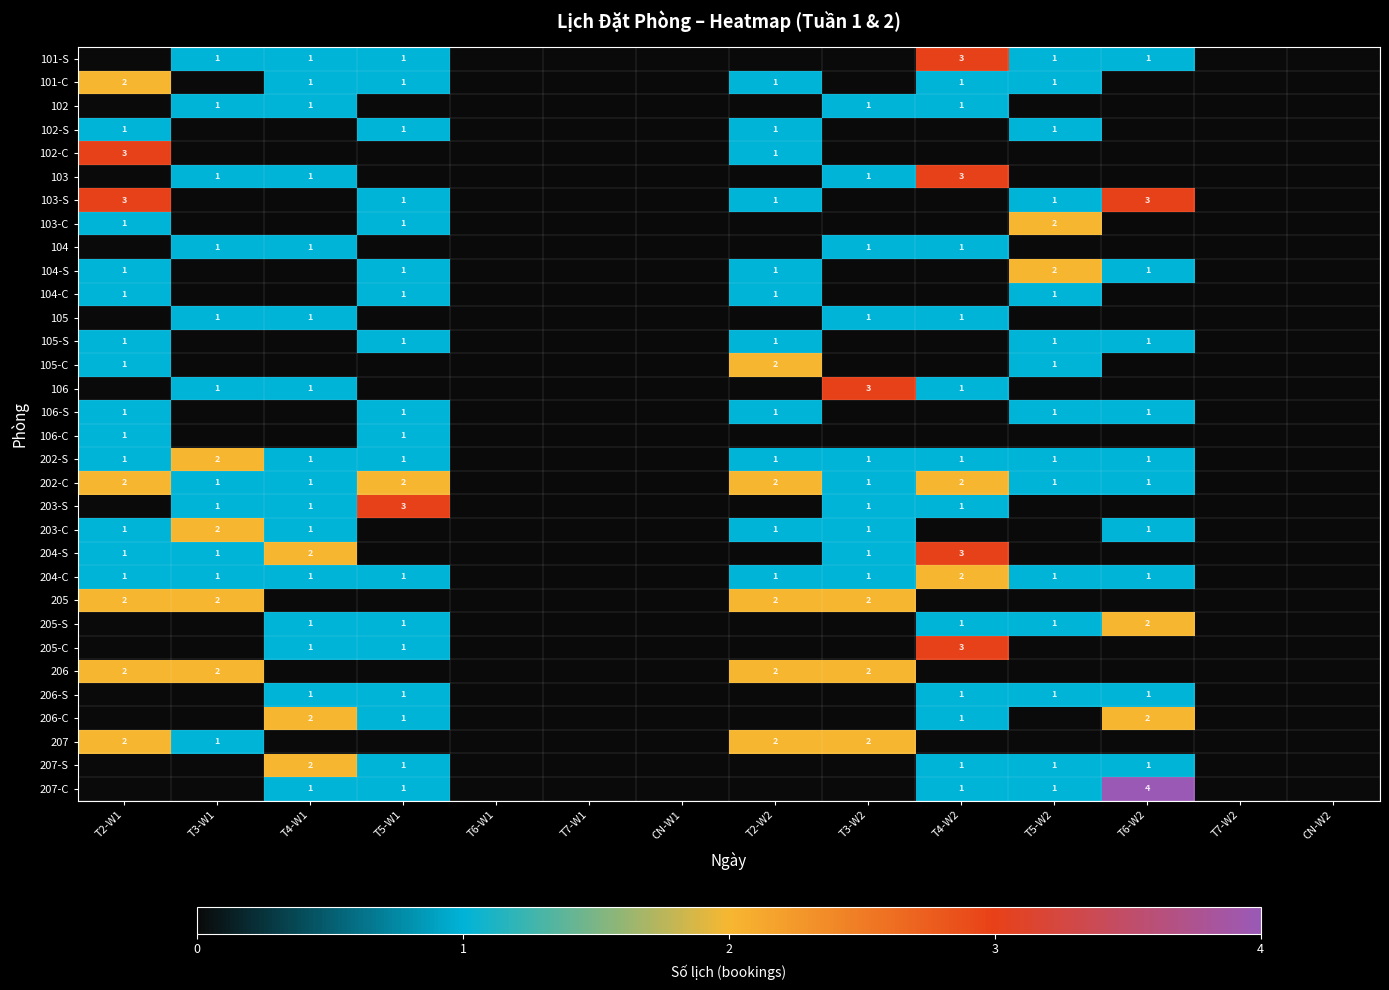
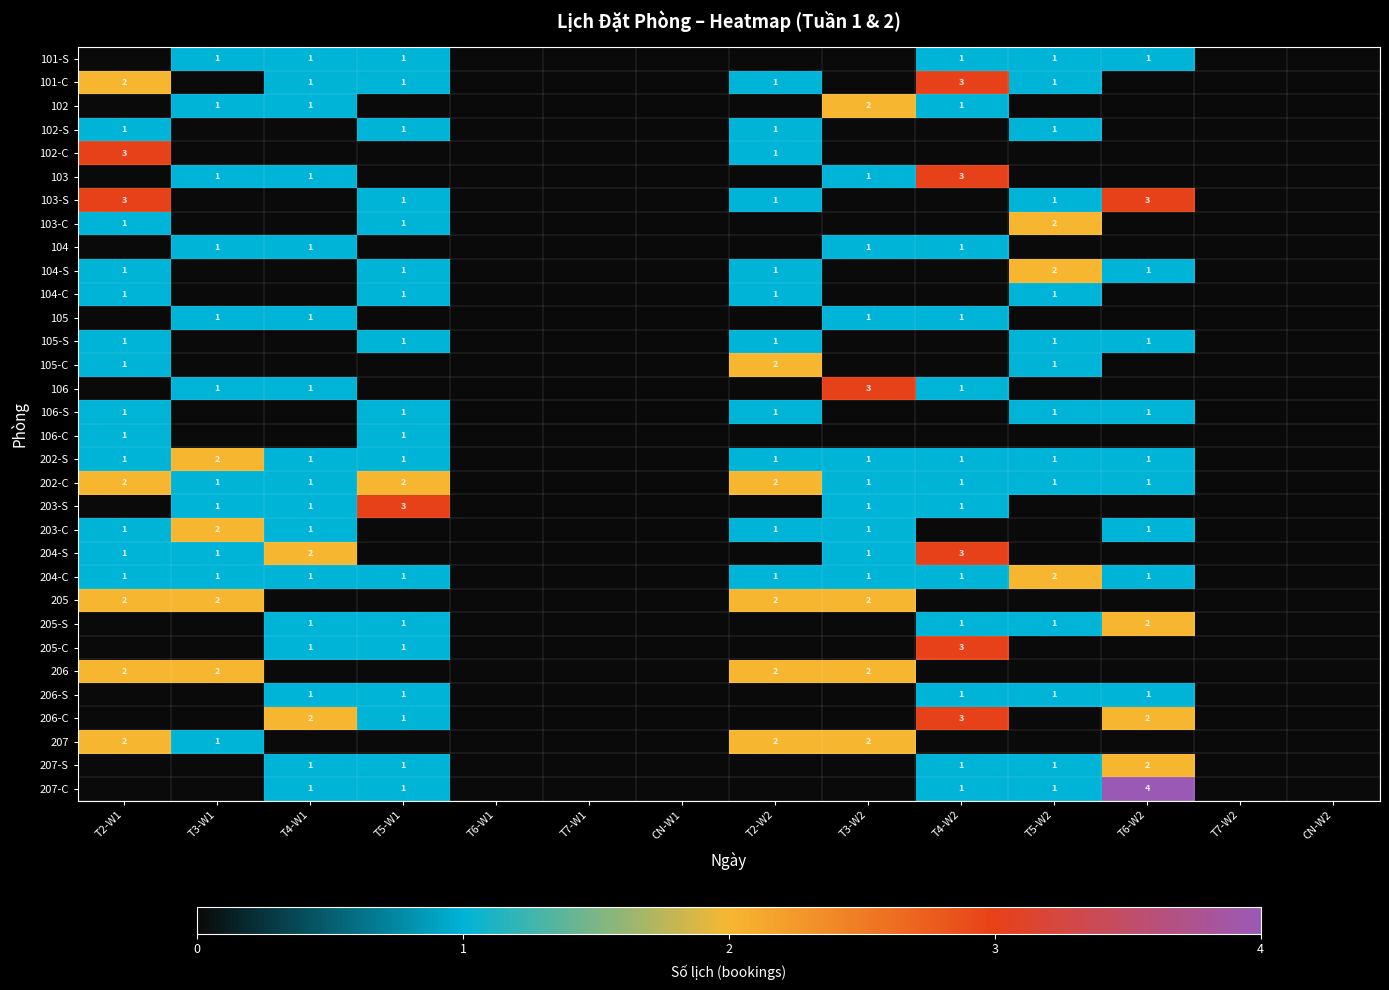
101-S, T4-W2: 3 -> 1
101-C, T4-W2: 1 -> 3
102, T3-W2: 1 -> 2
202-C, T4-W2: 2 -> 1
204-C, T4-W2: 2 -> 1
204-C, T5-W2: 1 -> 2
206-C, T4-W2: 1 -> 3
207-S, T4-W1: 2 -> 1
207-S, T6-W2: 1 -> 2
